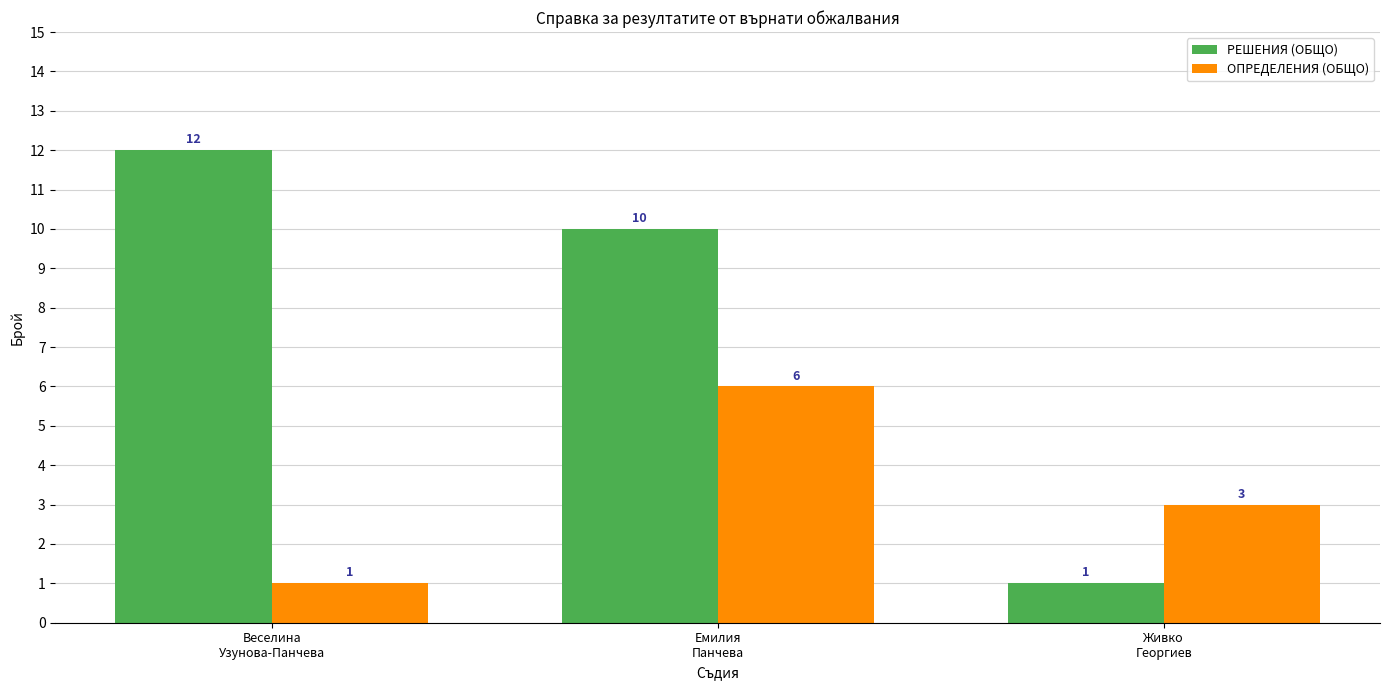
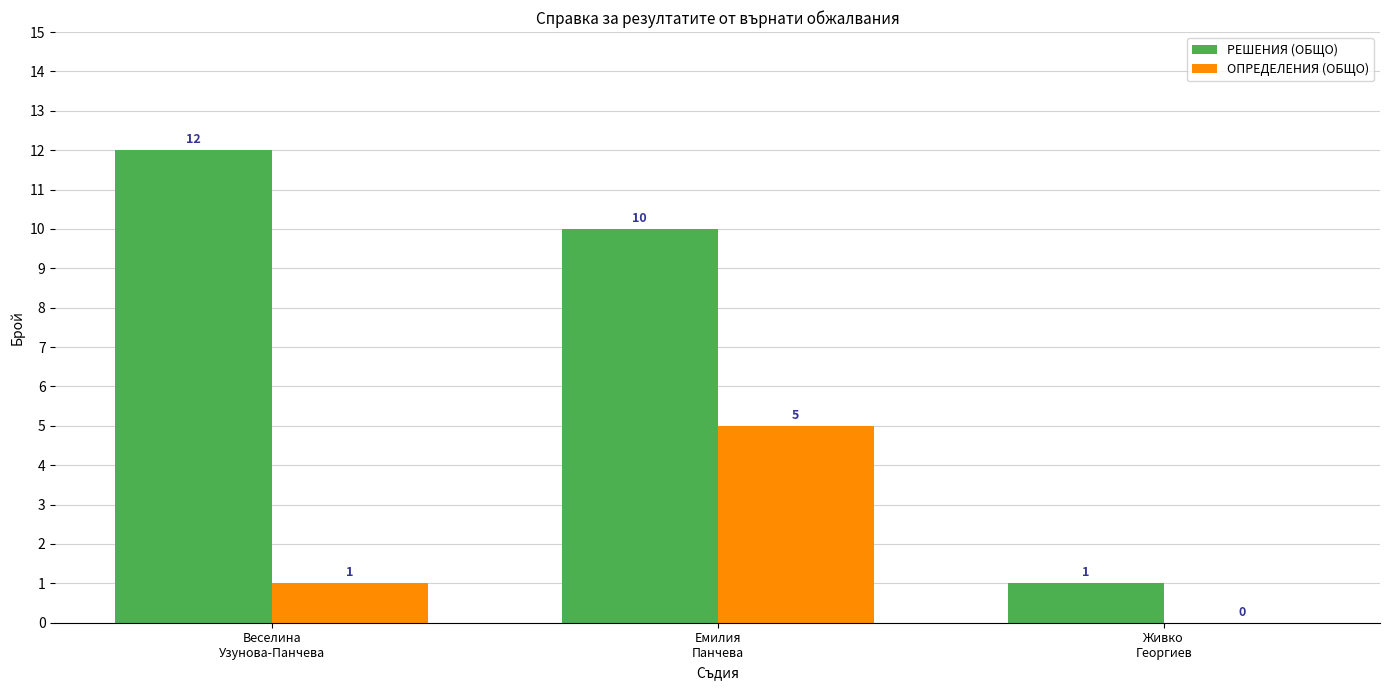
ОПРЕДЕЛЕНИЯ (ОБЩО), Емилия Панчева: 6 -> 5
ОПРЕДЕЛЕНИЯ (ОБЩО), Живко Георгиев: 3 -> 0
